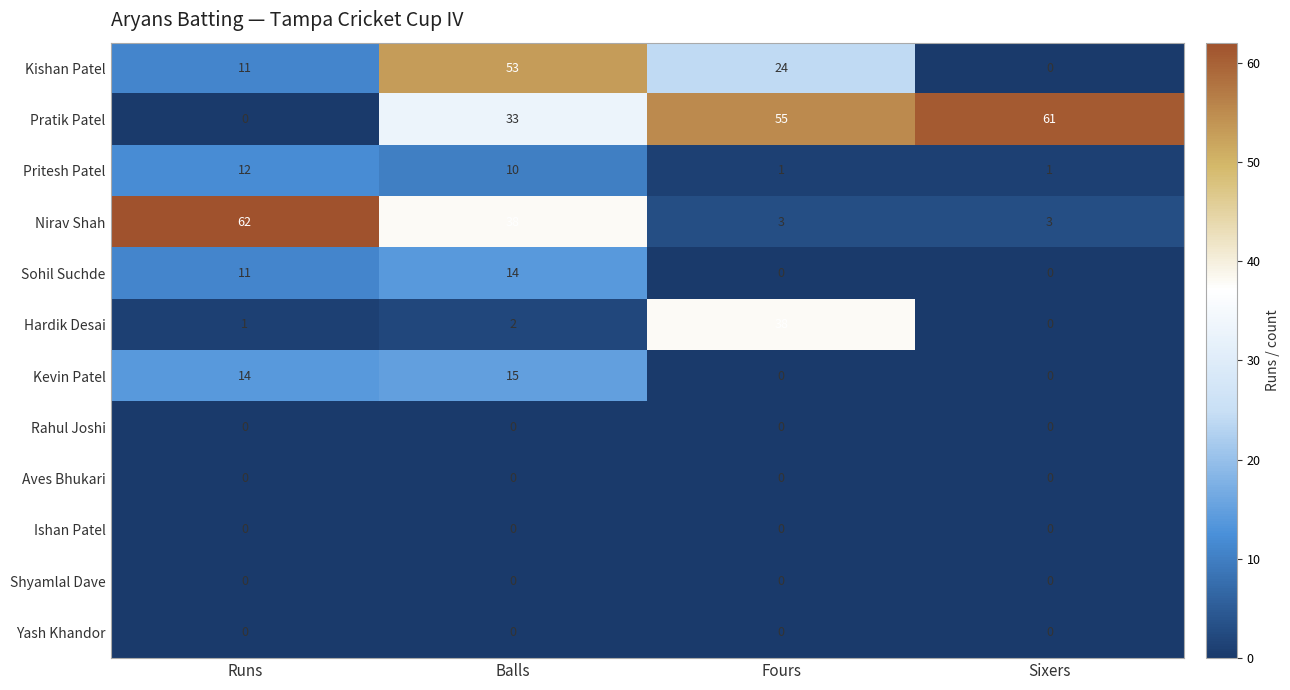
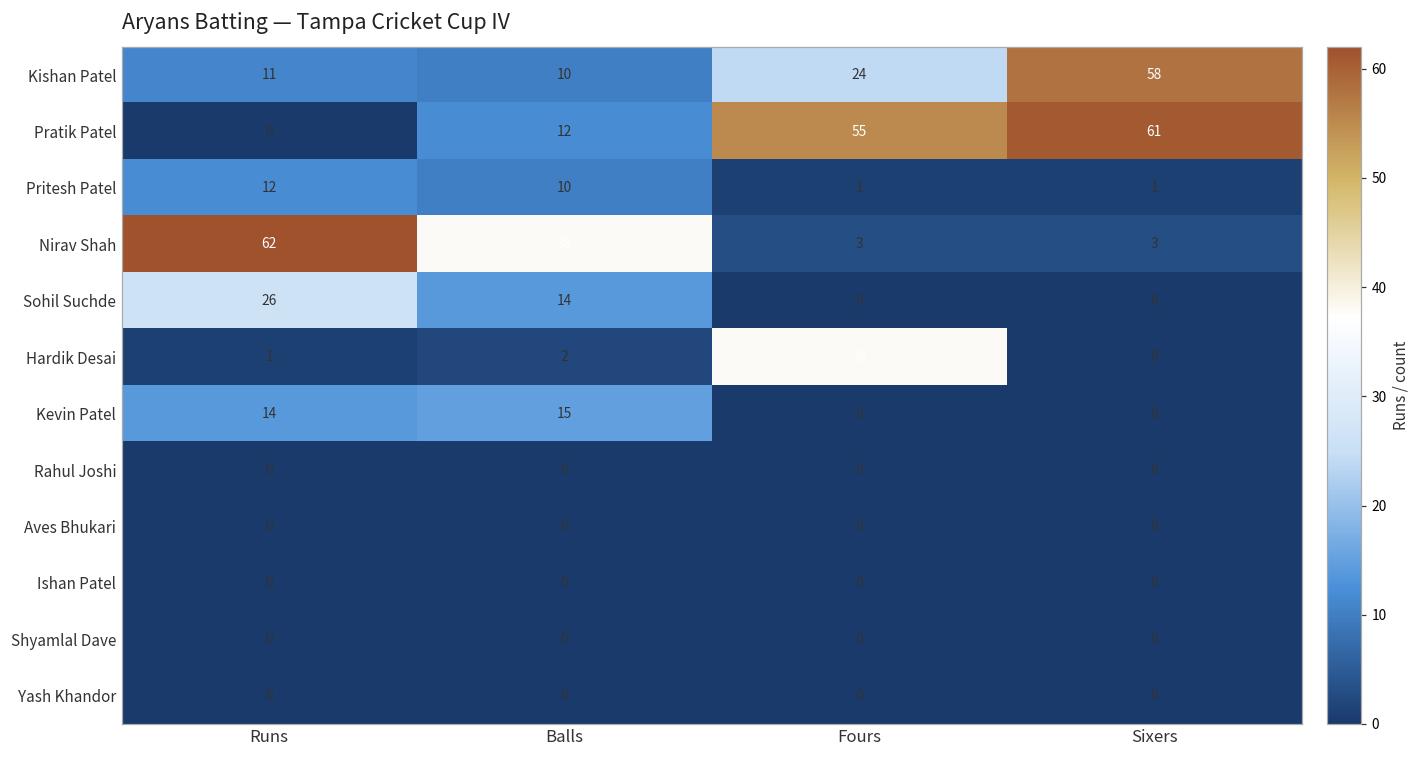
Kishan Patel, Balls: 53 -> 10
Kishan Patel, Sixers: 0 -> 58
Pratik Patel, Balls: 33 -> 12
Sohil Suchde, Runs: 11 -> 26
